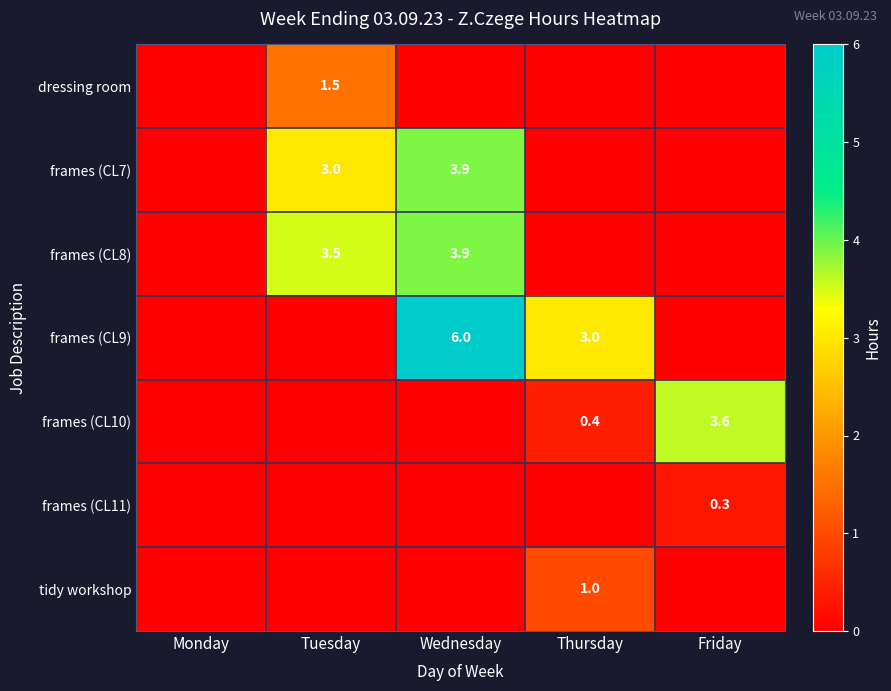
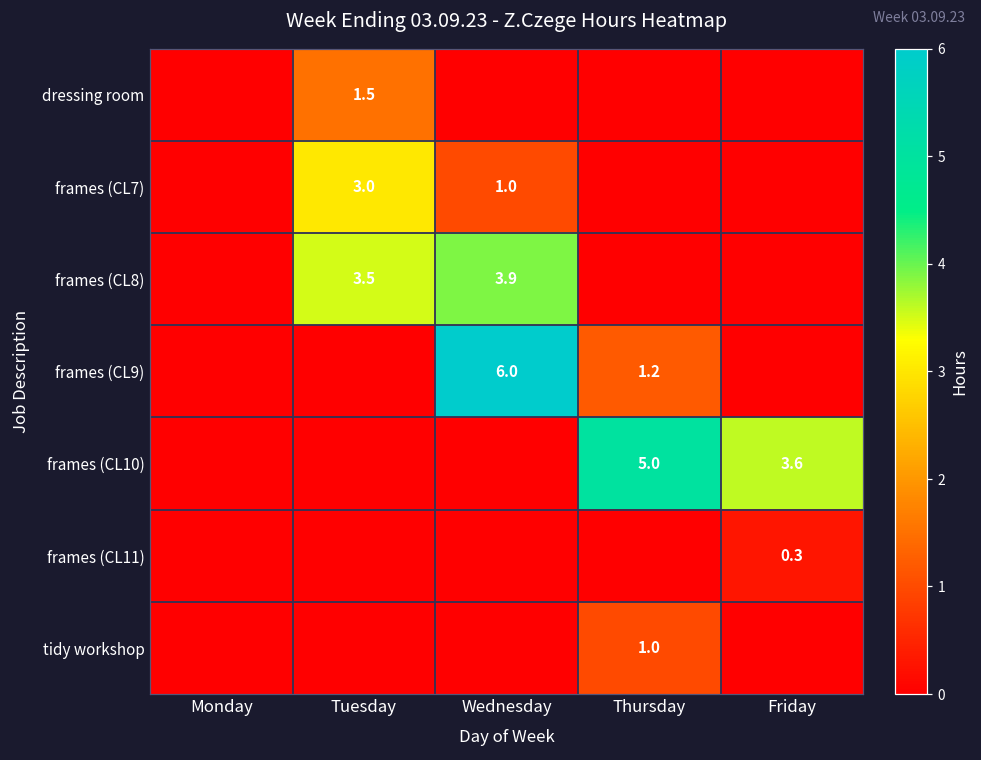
frames (CL7), Wednesday: 3.9 -> 1.0
frames (CL9), Thursday: 3.0 -> 1.2
frames (CL10), Thursday: 0.4 -> 5.0
